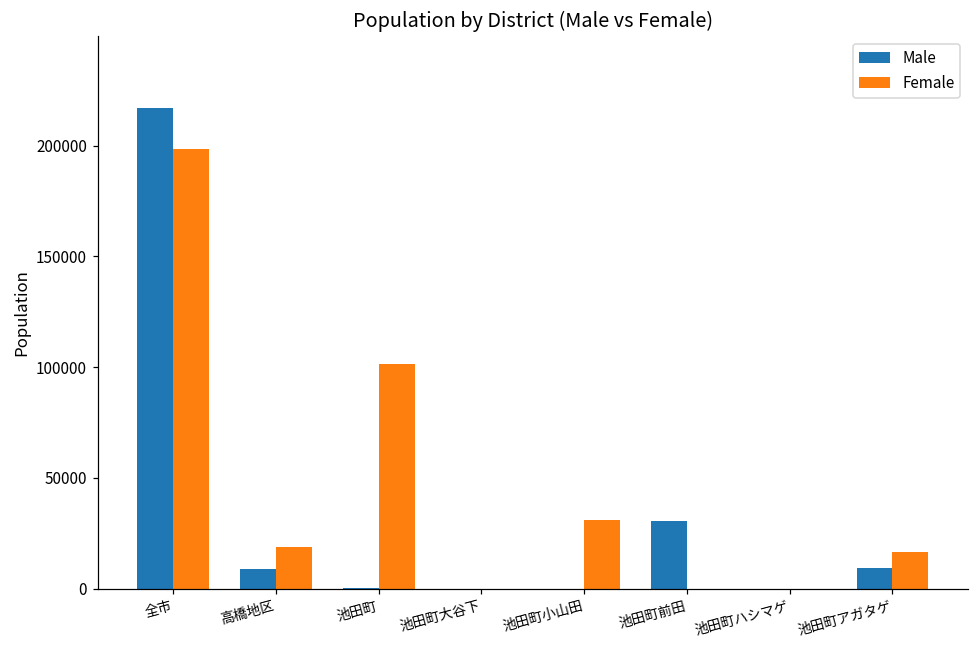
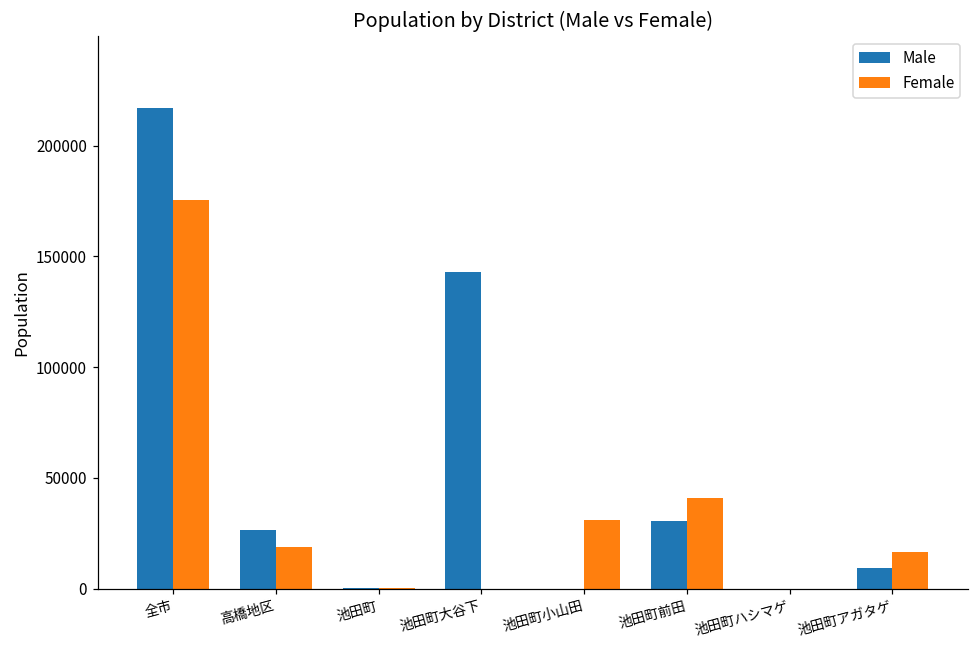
Female, 全市: 198000 -> 176000
Male, 高橋地区: 9000 -> 26000
Female, 池田町: 101000 -> 0
Male, 池田町大谷下: 0 -> 143000
Female, 池田町前田: 0 -> 41000
